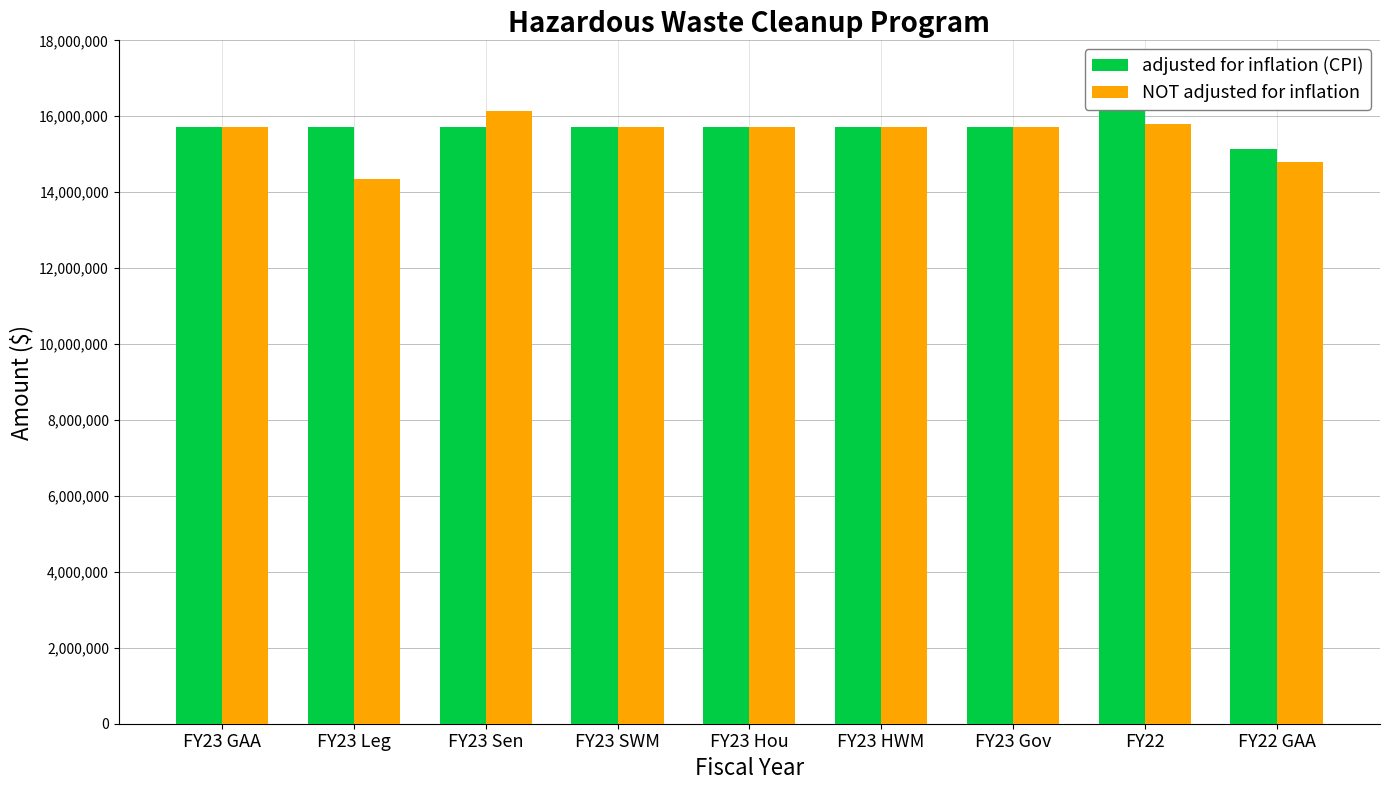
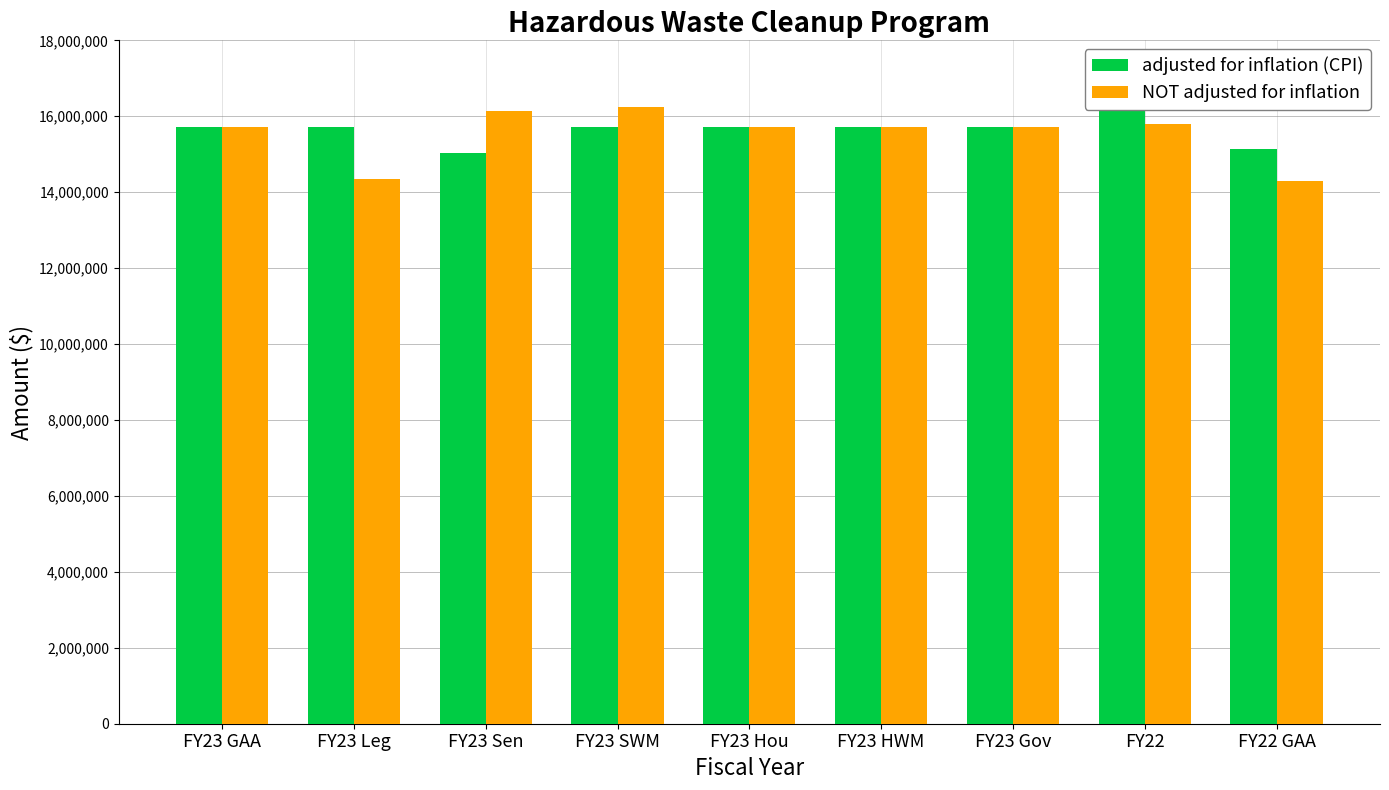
adjusted for inflation (CPI), FY23 Sen: 15,700,000 -> 15,000,000
NOT adjusted for inflation, FY23 SWM: 15,700,000 -> 16,200,000
NOT adjusted for inflation, FY22 GAA: 14,800,000 -> 14,300,000
